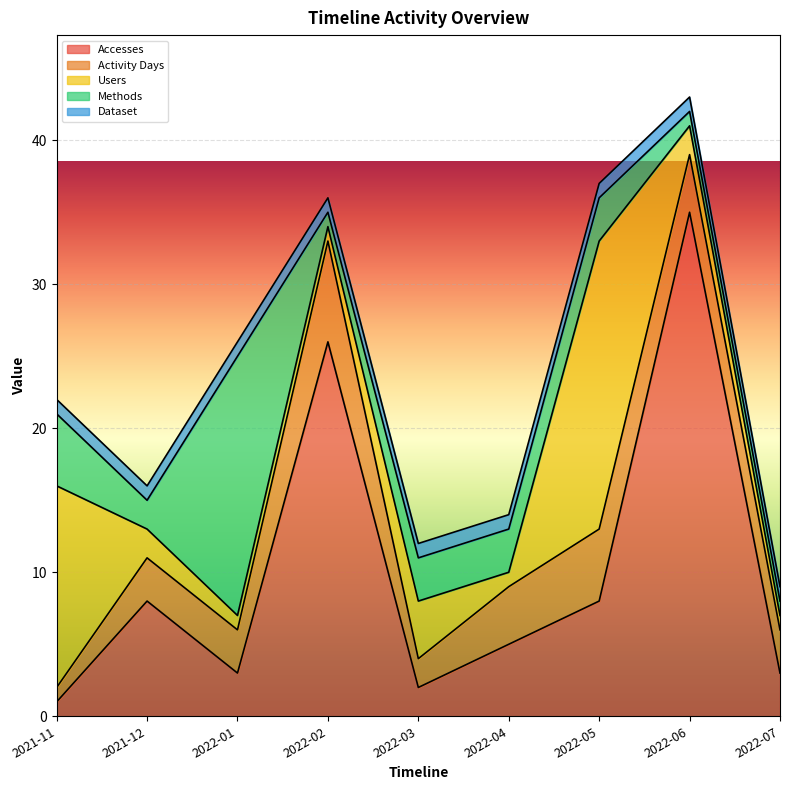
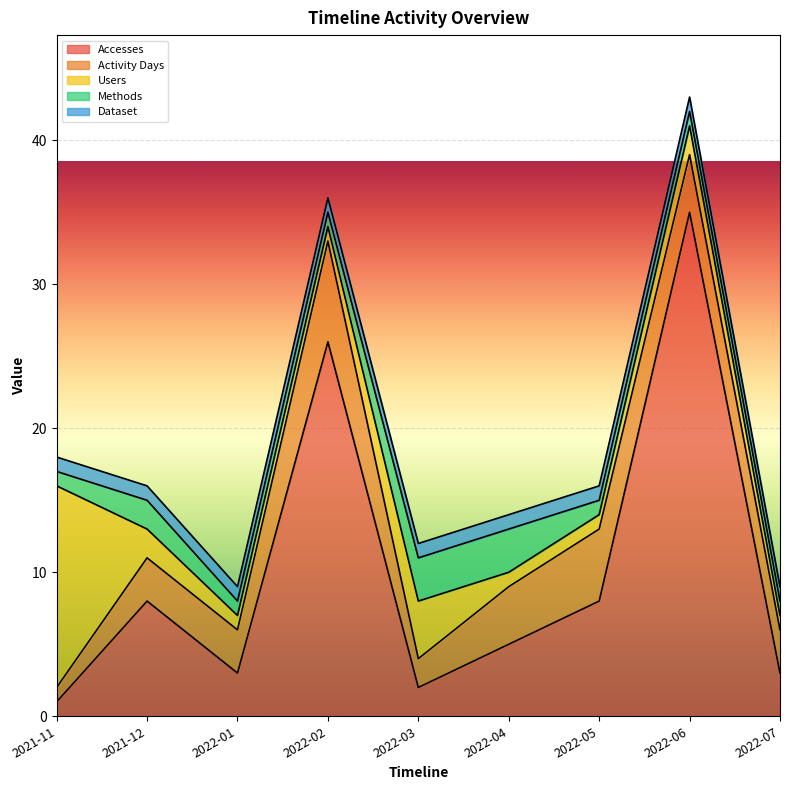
Methods, 2021-11: 5 -> 1
Methods, 2022-01: 18 -> 1
Users, 2022-05: 20 -> 1
Methods, 2022-05: 3 -> 1
